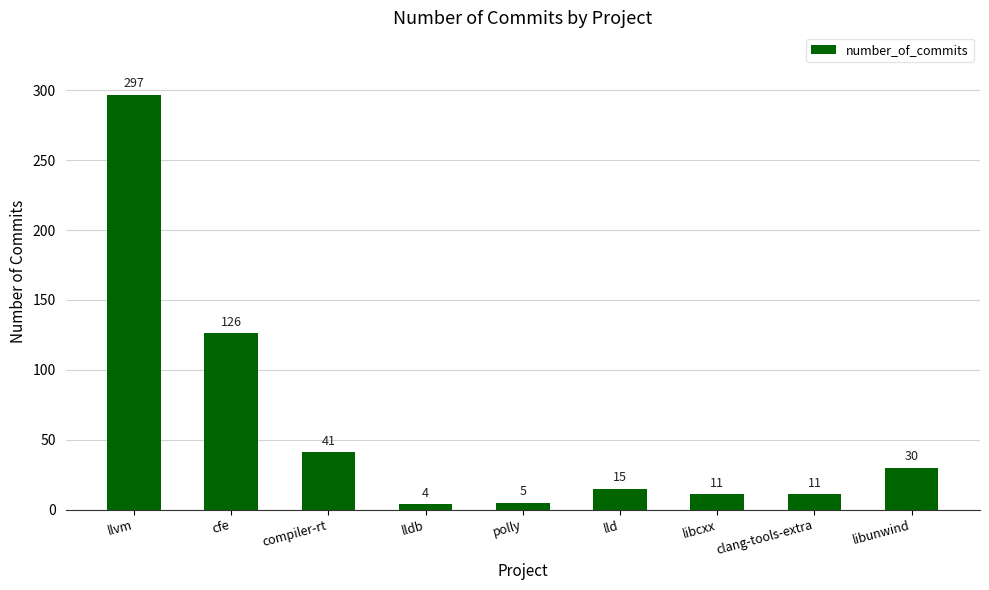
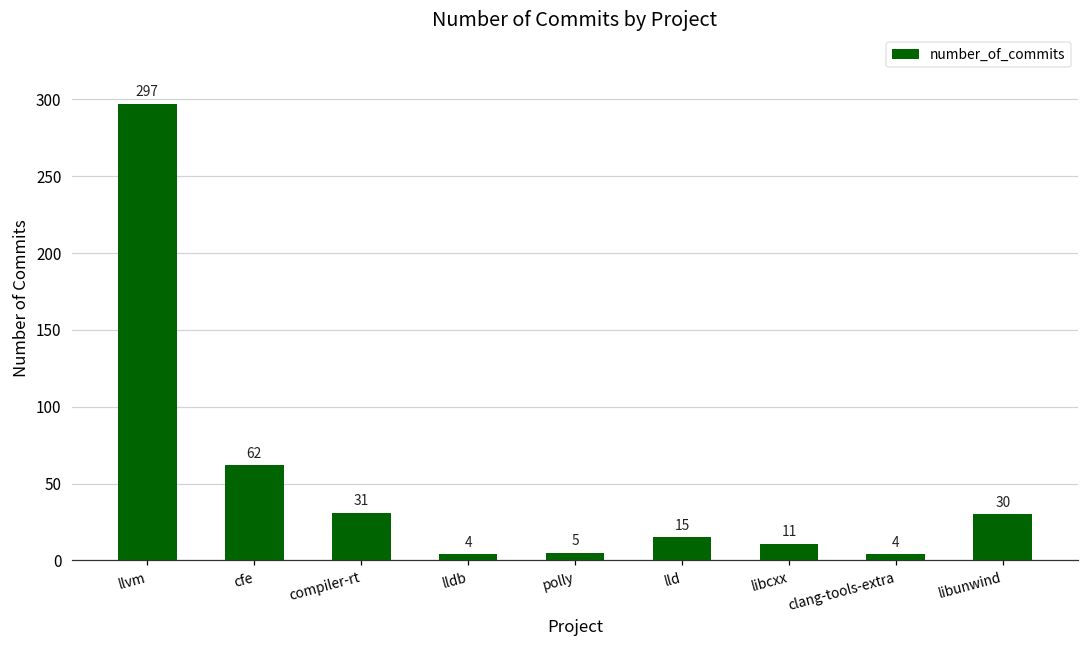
cfe: 126 -> 62
compiler-rt: 41 -> 31
clang-tools-extra: 11 -> 4
